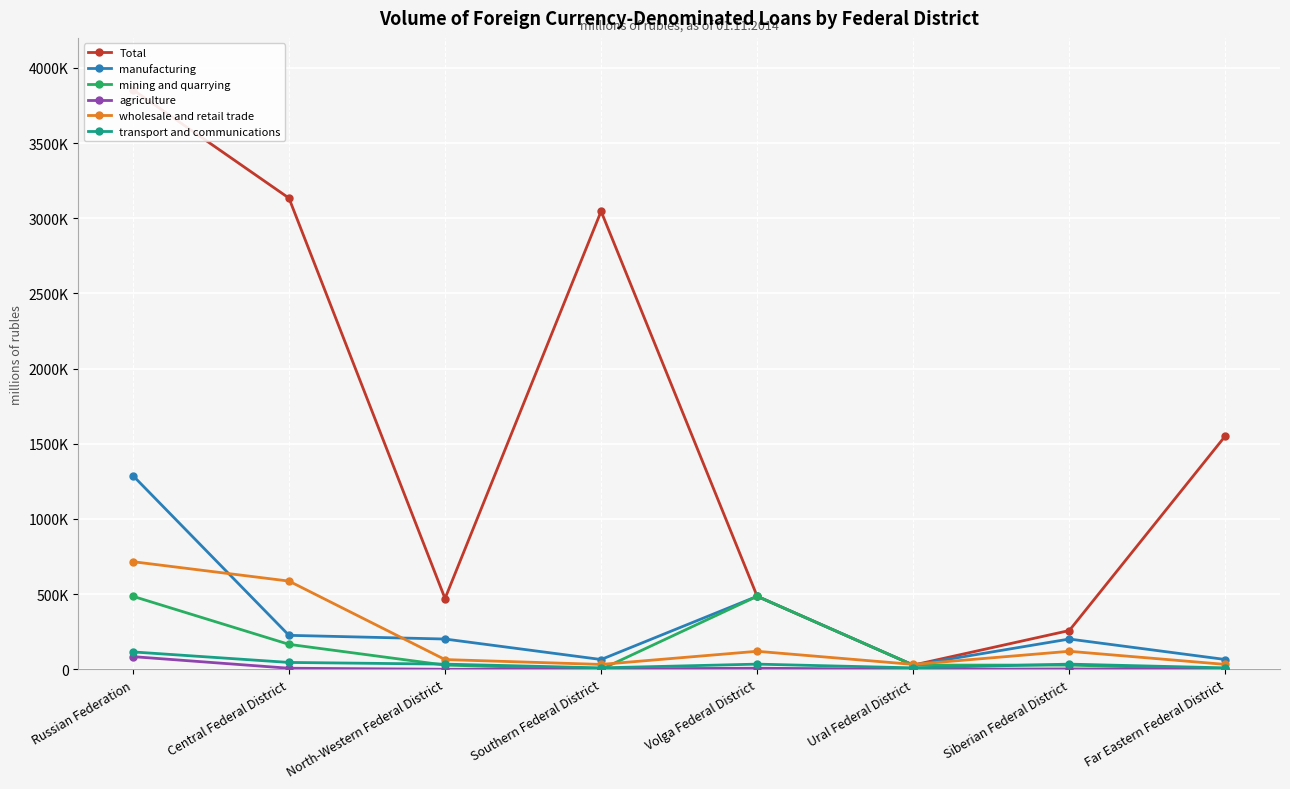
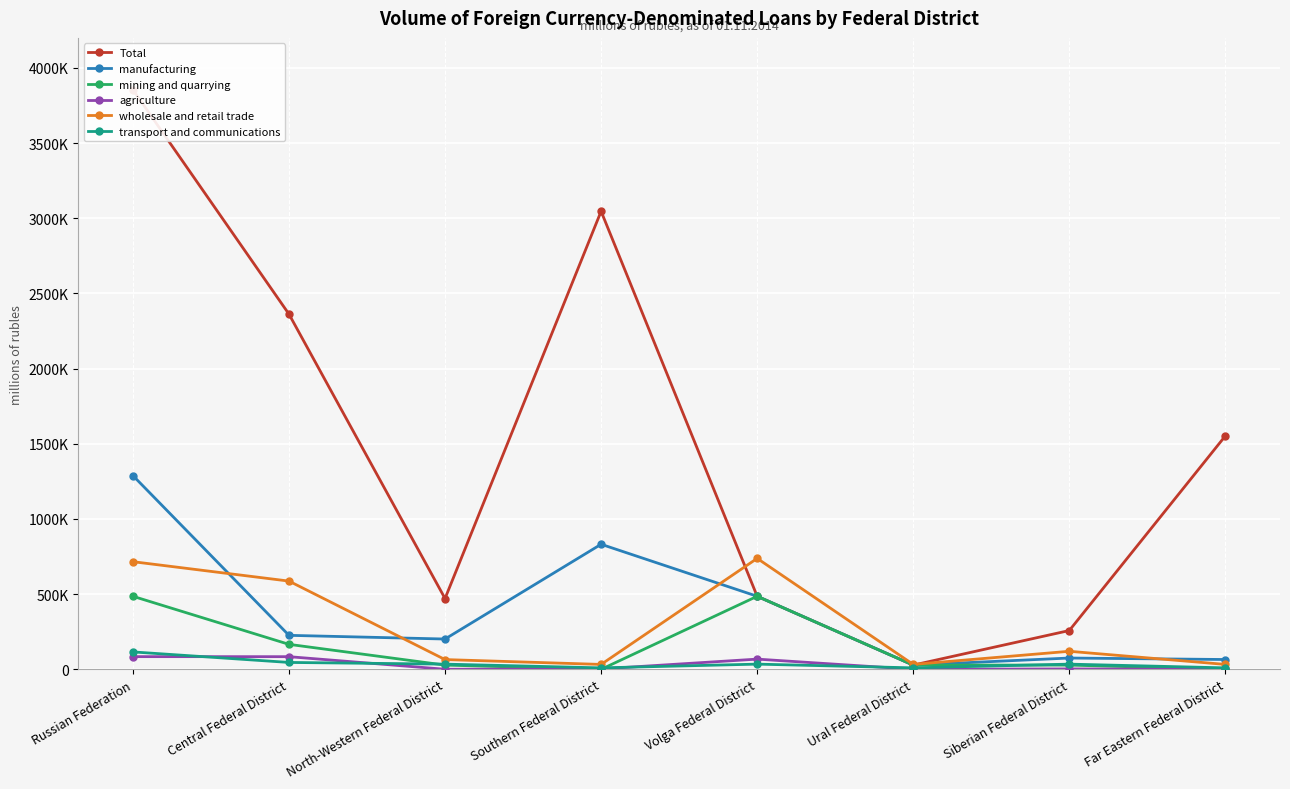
Total, Central Federal District: 3130000 -> 2360000
agriculture, Central Federal District: 10000 -> 80000
manufacturing, Southern Federal District: 70000 -> 830000
agriculture, Volga Federal District: 10000 -> 70000
wholesale and retail trade, Volga Federal District: 120000 -> 740000
manufacturing, Siberian Federal District: 200000 -> 80000
